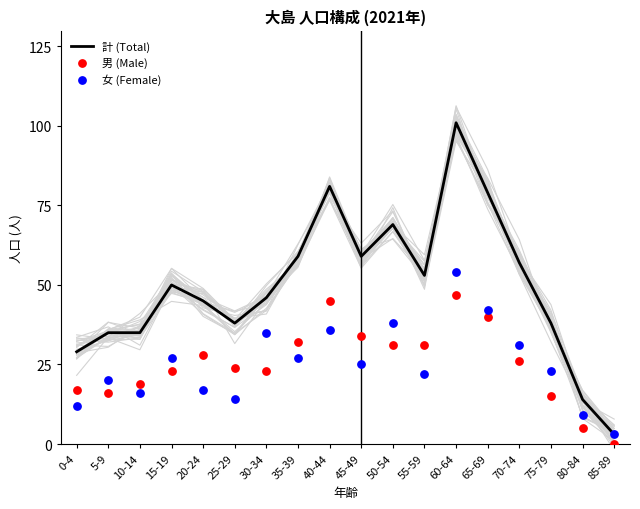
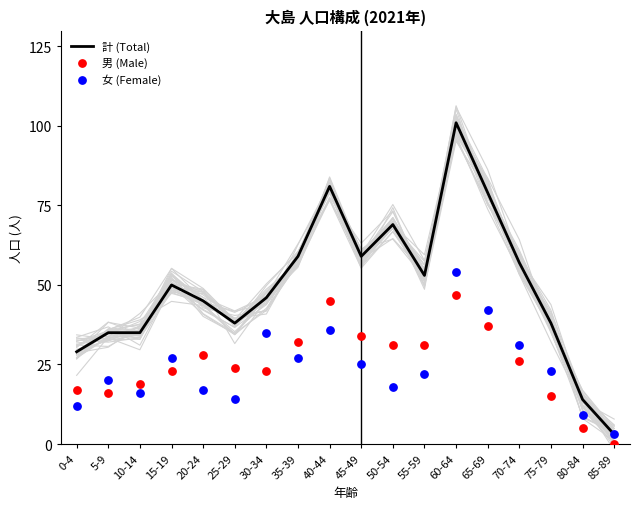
女 (Female), 50-54: 38 -> 18
男 (Male), 65-69: 40 -> 37
